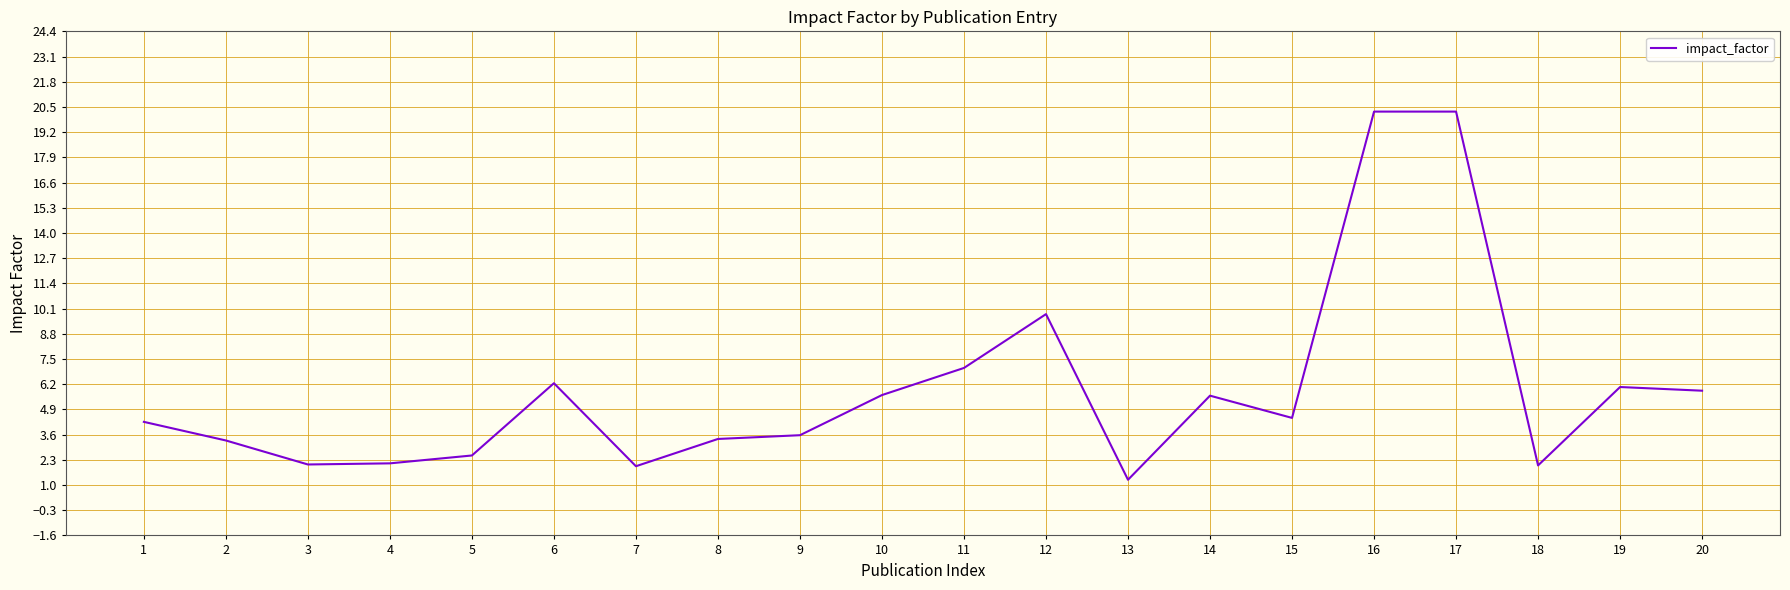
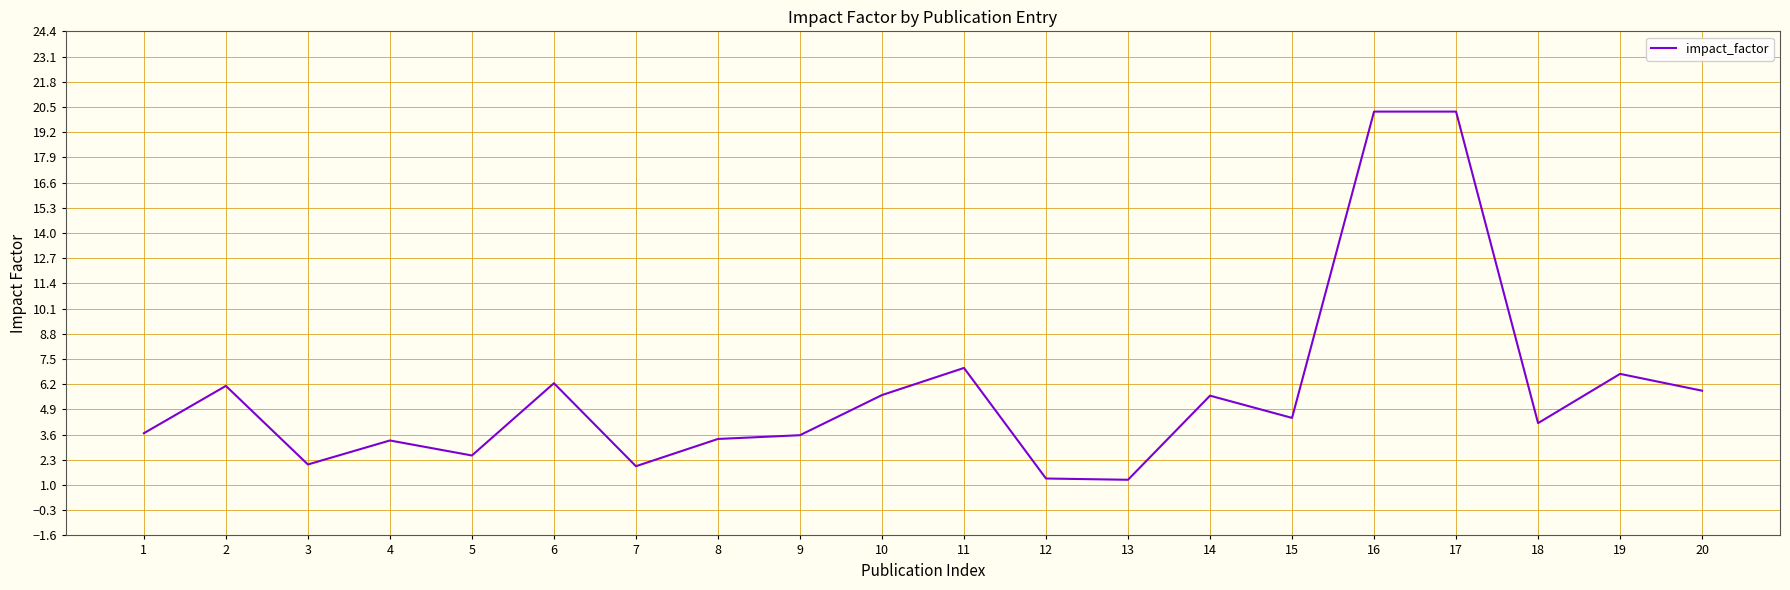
1: 4.3 -> 3.7
2: 3.3 -> 6.1
4: 2.1 -> 3.3
12: 9.8 -> 1.3
18: 2.0 -> 4.2
19: 6.1 -> 6.7
